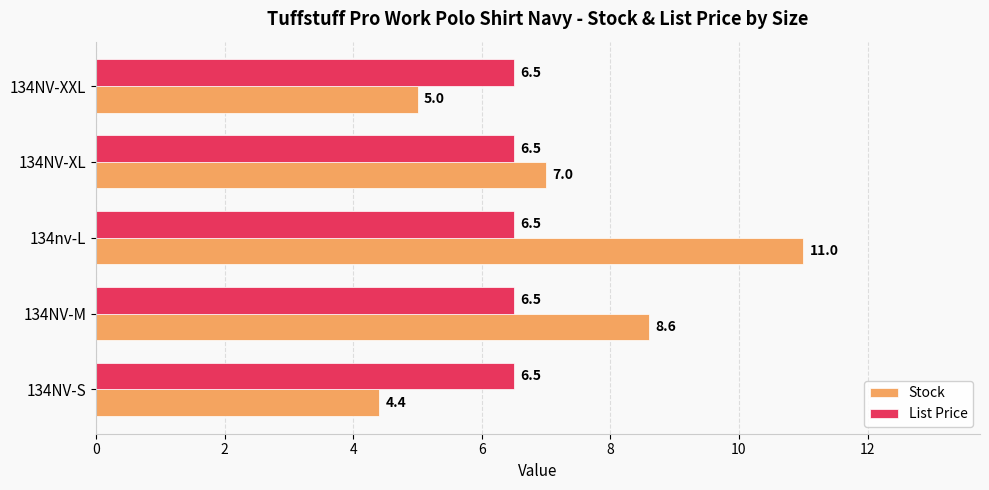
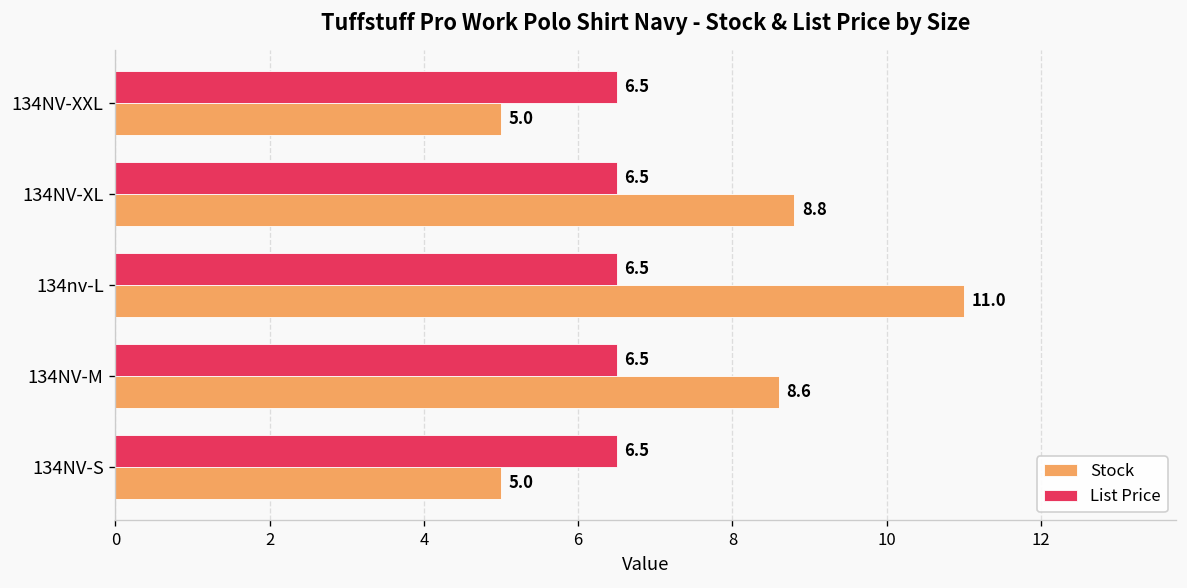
Stock, 134NV-XL: 7.0 -> 8.8
Stock, 134NV-S: 4.4 -> 5.0
